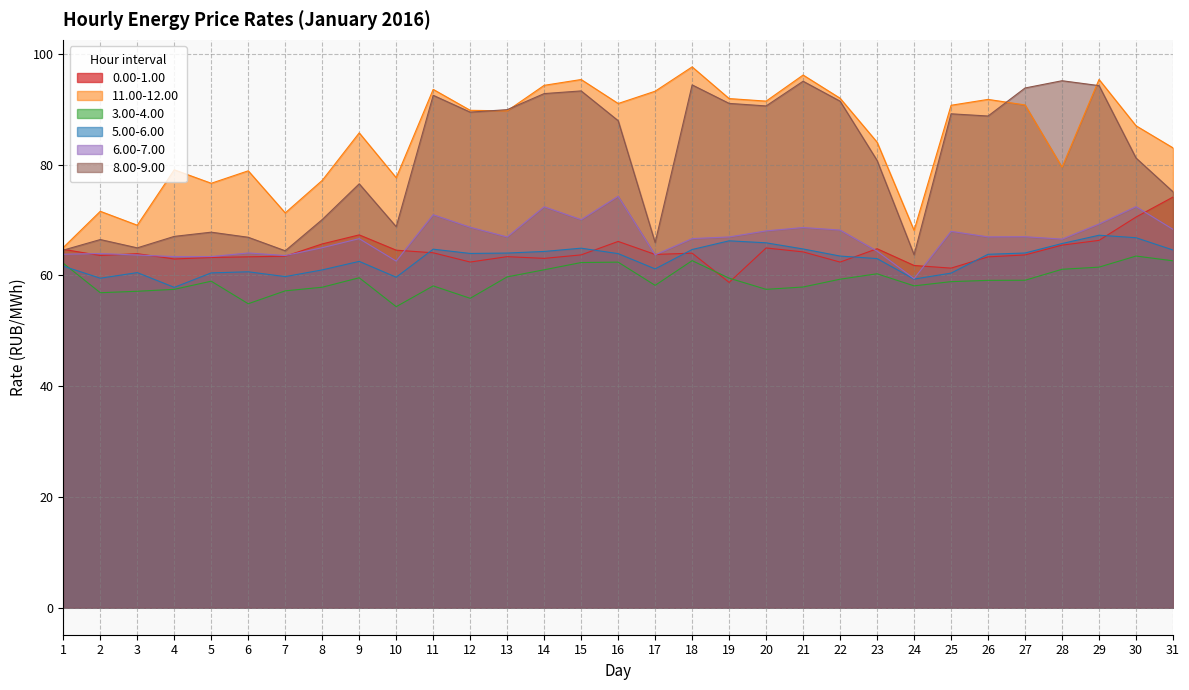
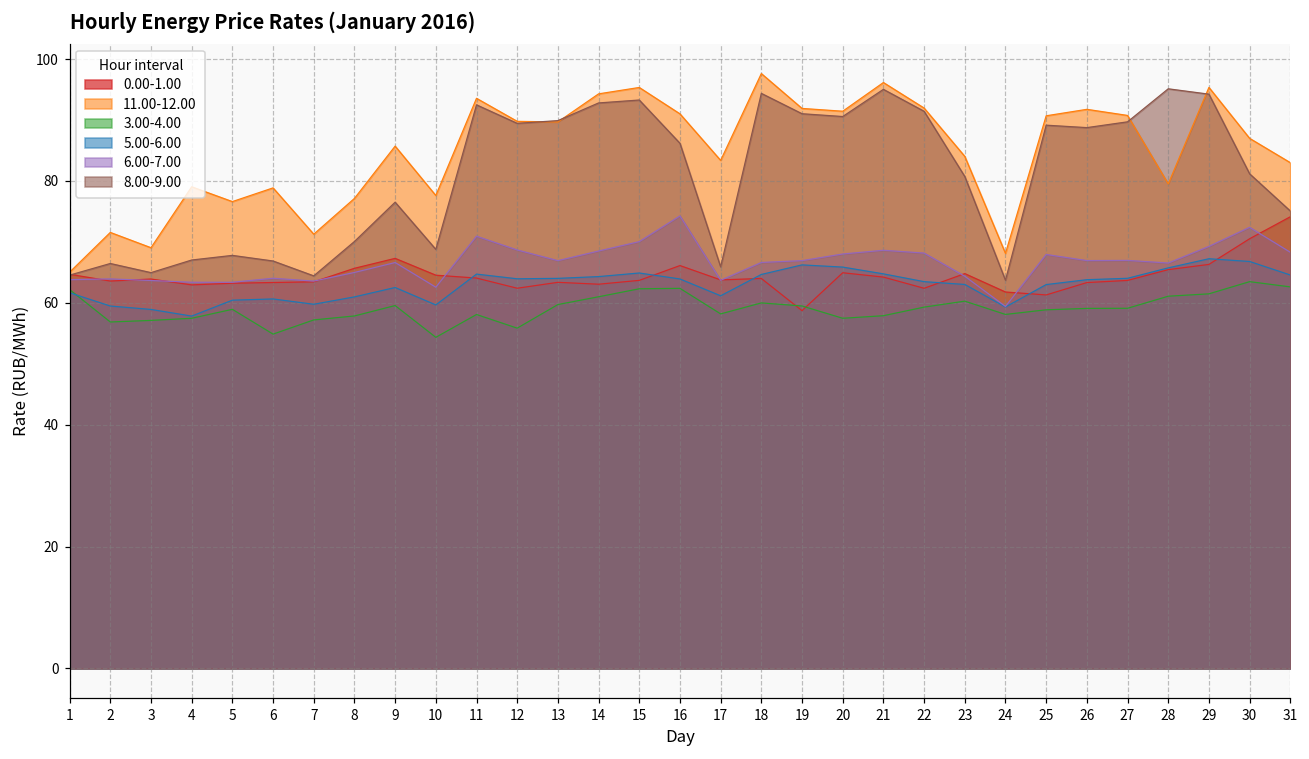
5.00-6.00, 3: 60 -> 59
6.00-7.00, 14: 72 -> 69
8.00-9.00, 16: 88 -> 86
11.00-12.00, 17: 93 -> 83
3.00-4.00, 18: 63 -> 60
5.00-6.00, 25: 60 -> 63
8.00-9.00, 27: 94 -> 90
